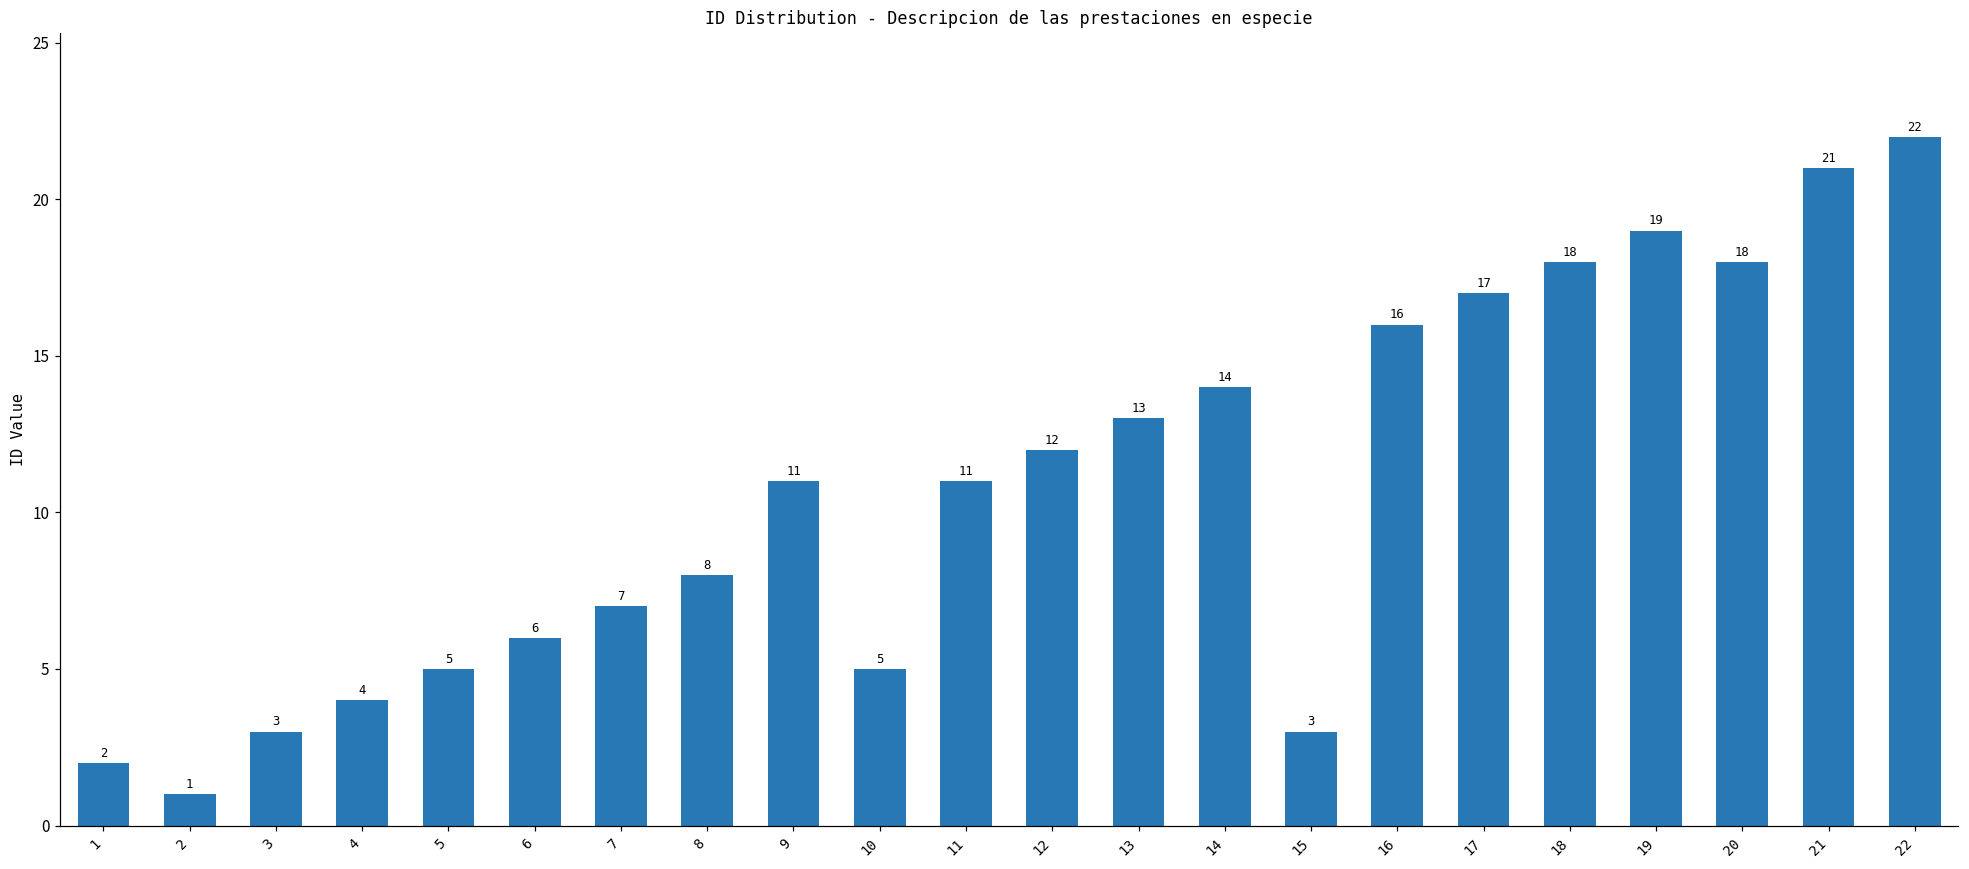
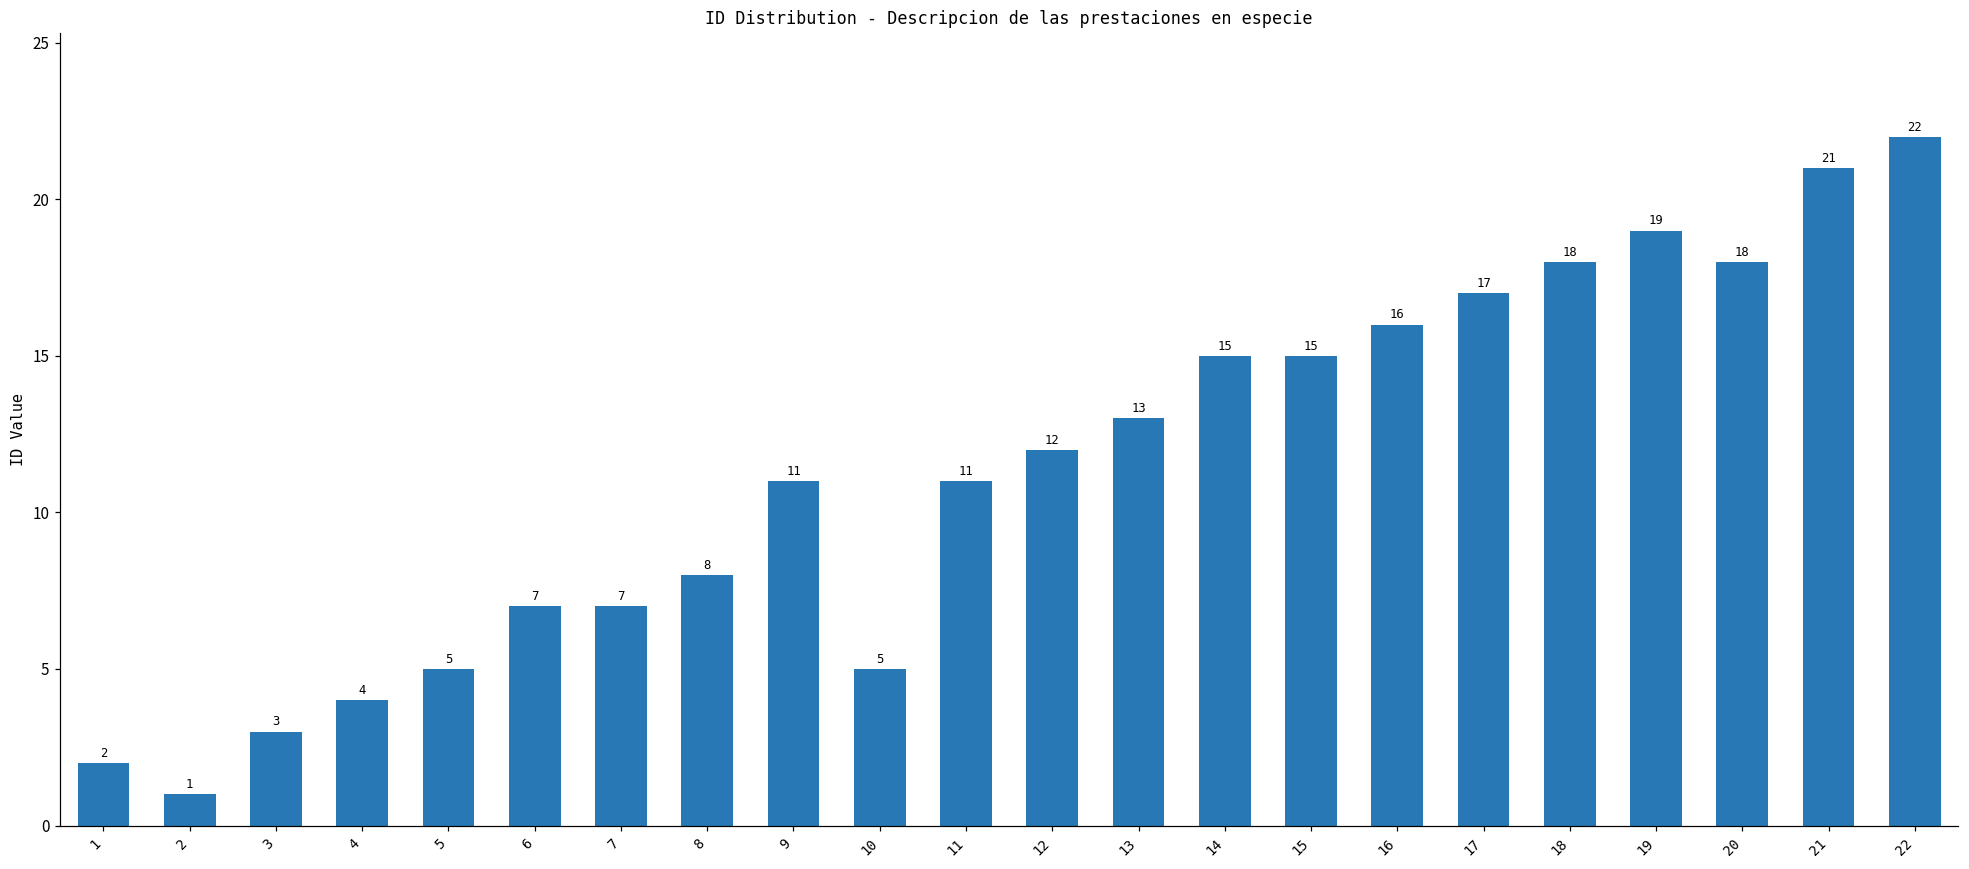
6: 6 -> 7
14: 14 -> 15
15: 3 -> 15
